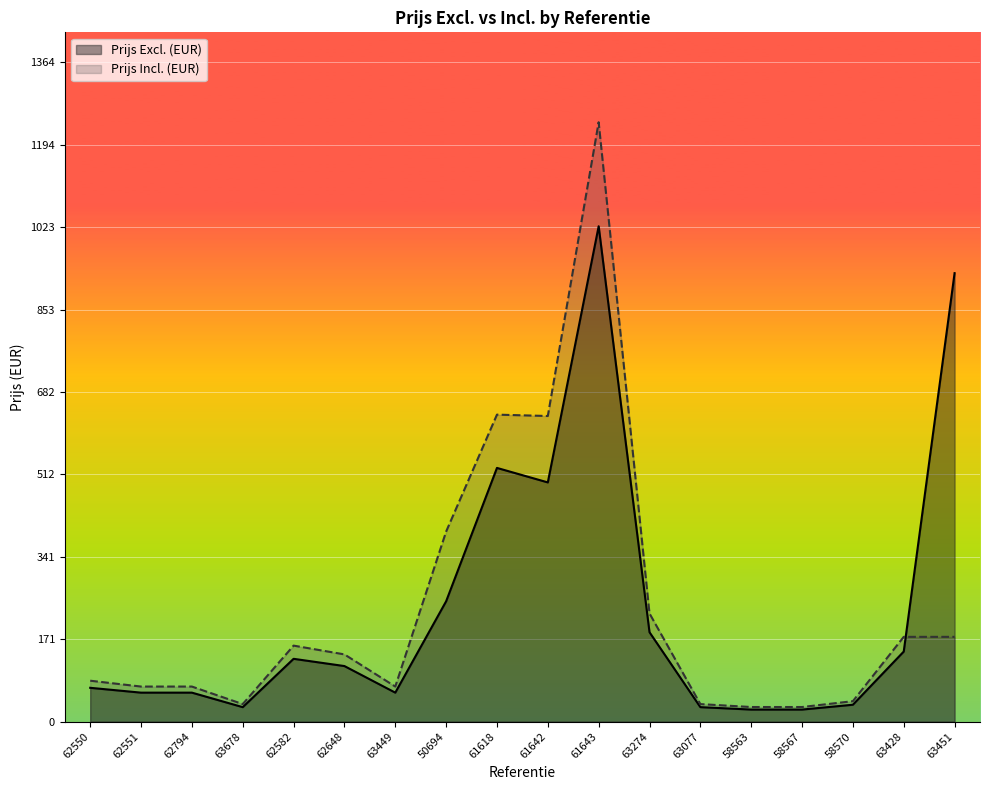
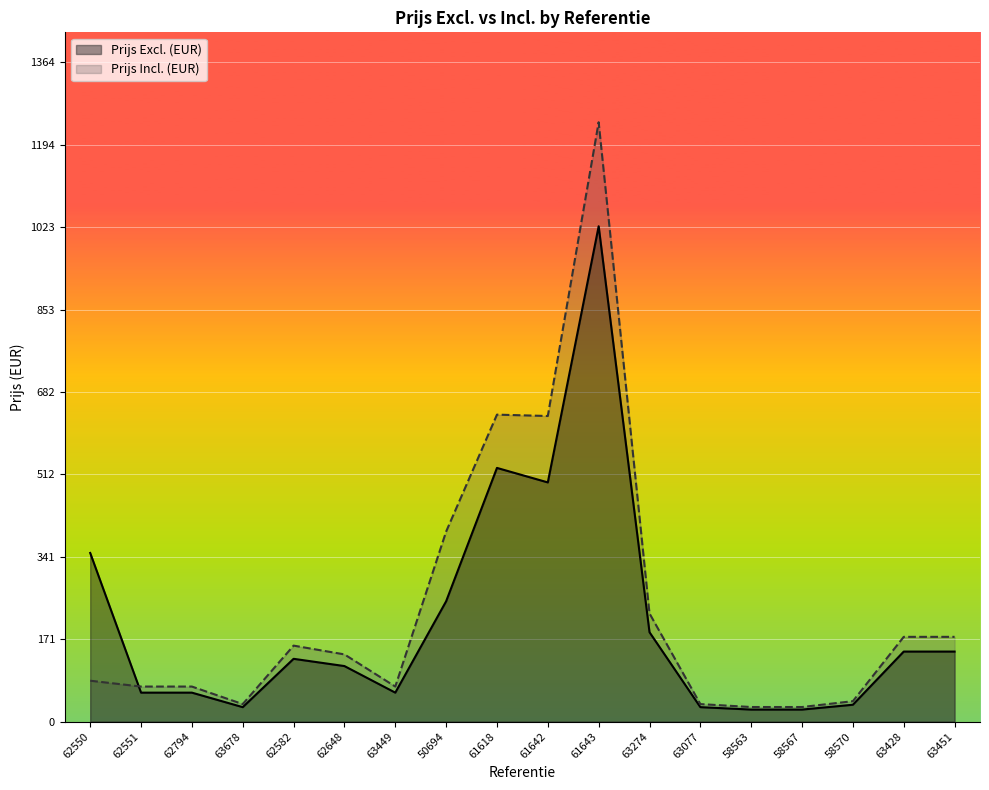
Prijs Excl. (EUR), 62550: 70 -> 350
Prijs Excl. (EUR), 63451: 930 -> 150
